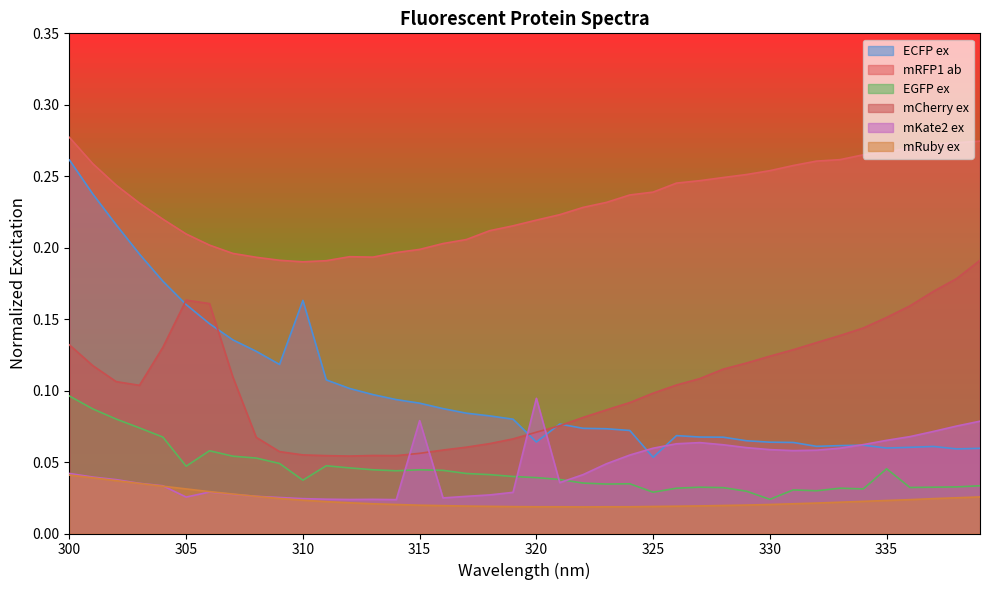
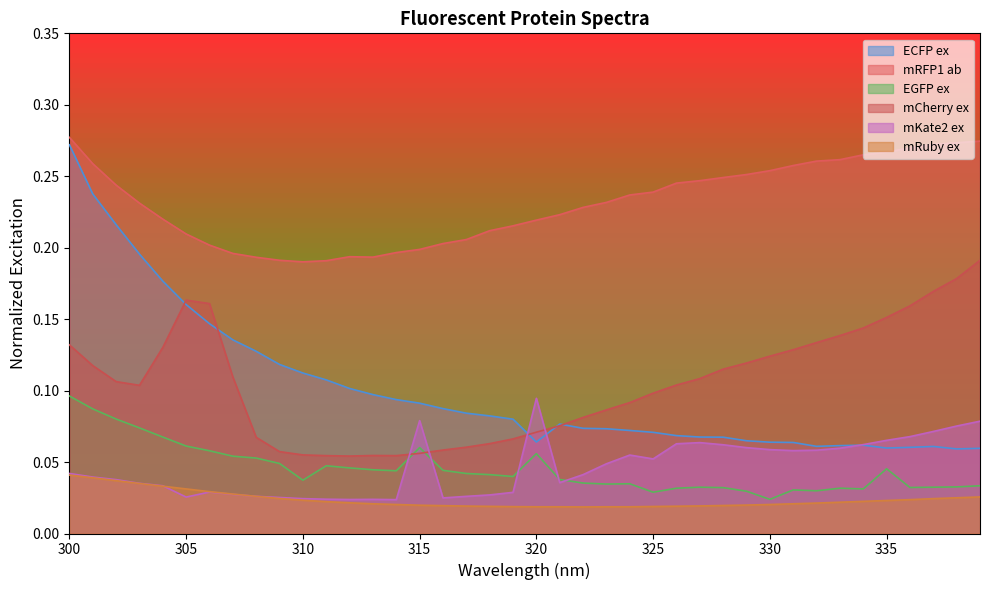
ECFP ex, 300: 0.261 -> 0.272
EGFP ex, 305: 0.047 -> 0.061
ECFP ex, 310: 0.163 -> 0.112
EGFP ex, 315: 0.045 -> 0.060
EGFP ex, 320: 0.039 -> 0.056
ECFP ex, 325: 0.053 -> 0.071
mKate2 ex, 325: 0.060 -> 0.052
